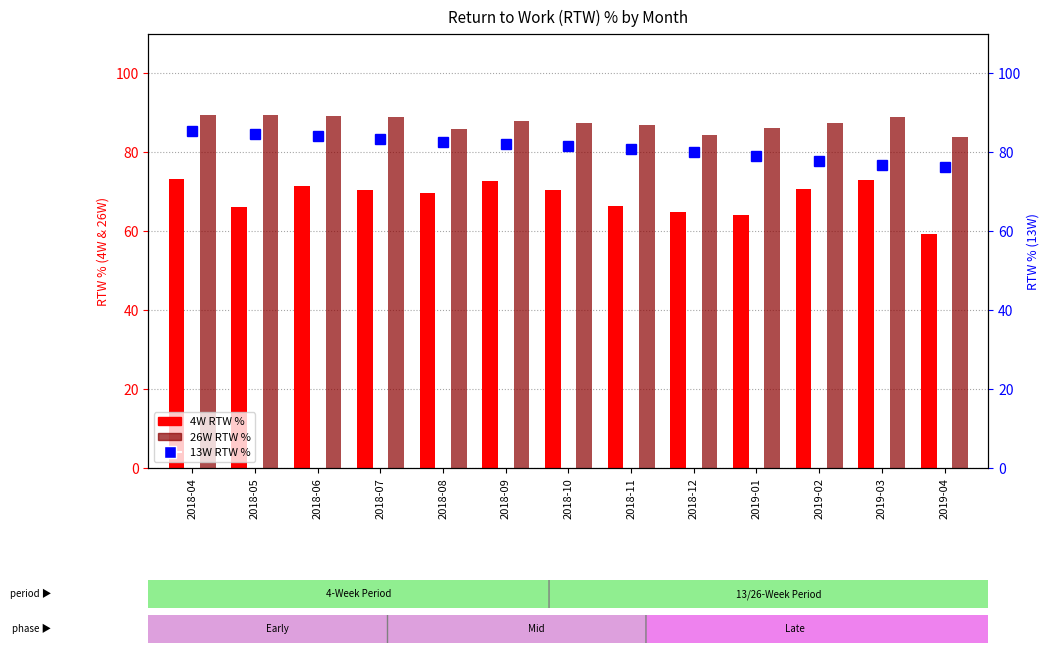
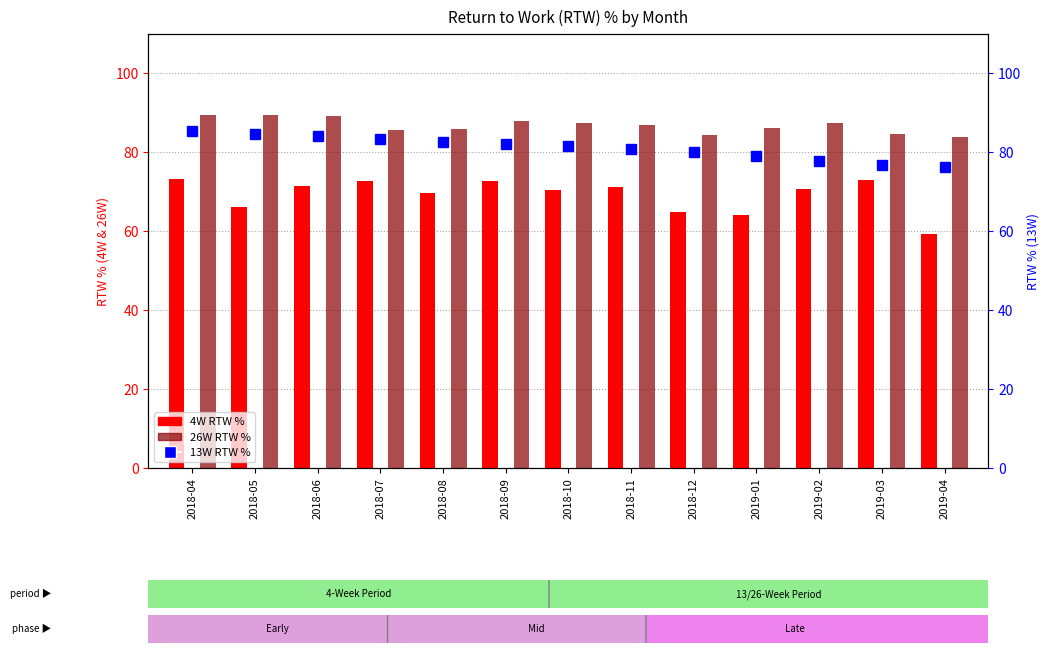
4W RTW %, 2018-07: 71 -> 73
26W RTW %, 2018-07: 89 -> 86
4W RTW %, 2018-11: 66 -> 71
26W RTW %, 2019-03: 89 -> 85
